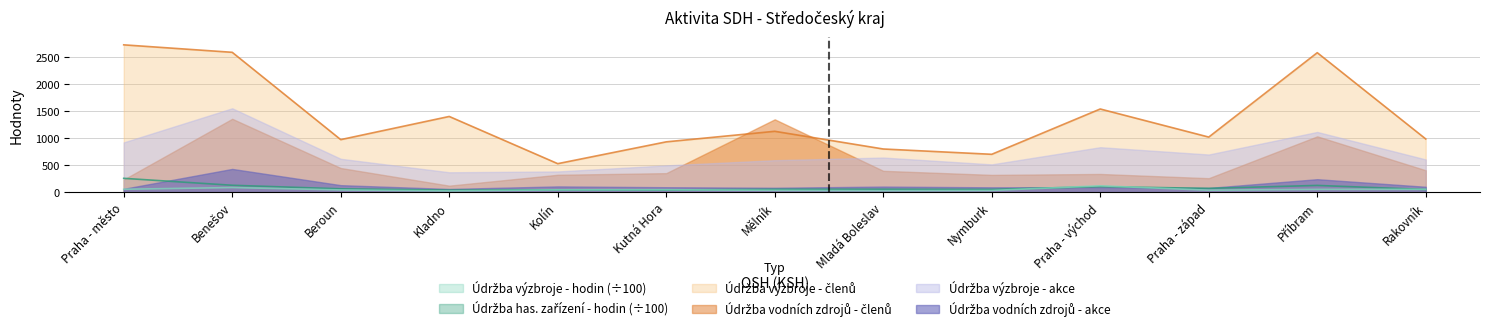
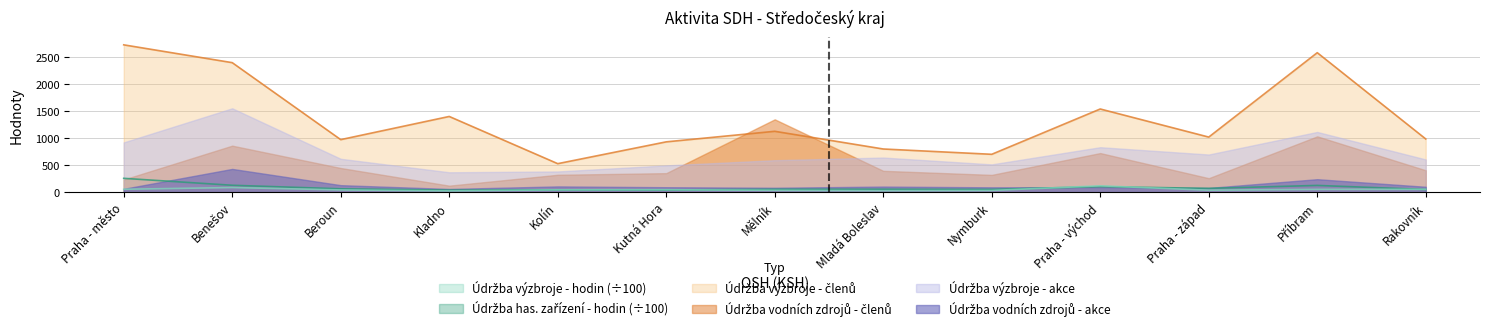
Údržba výzbroje - členů, Benešov: 2600 -> 2400
Údržba vodních zdrojů - členů, Benešov: 1400 -> 900
Údržba vodních zdrojů - členů, Praha - východ: 300 -> 700
